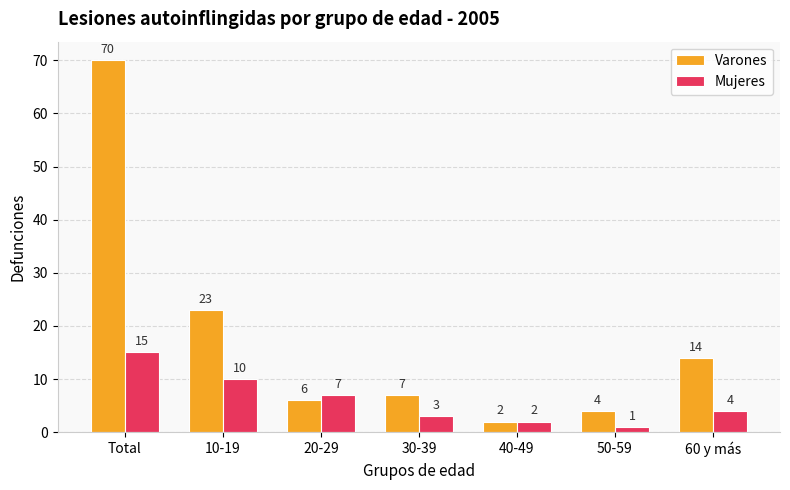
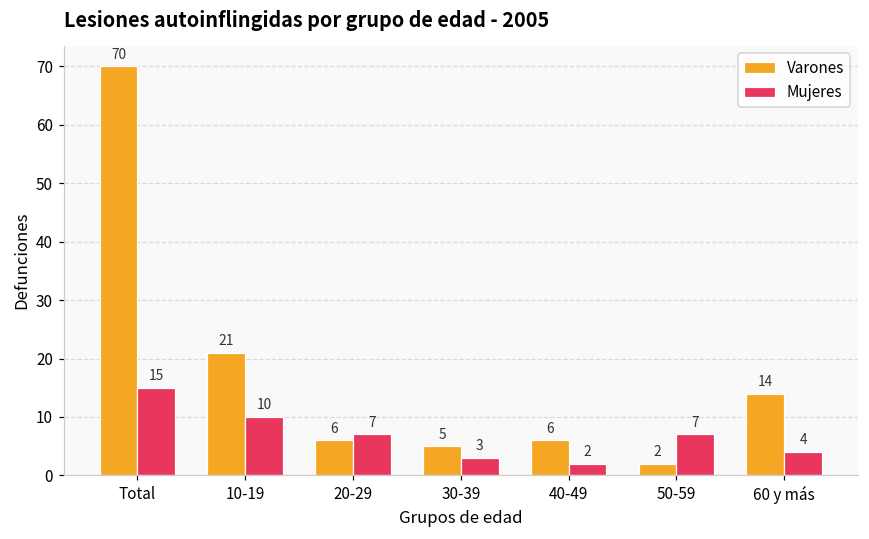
Varones, 10-19: 23 -> 21
Varones, 30-39: 7 -> 5
Varones, 40-49: 2 -> 6
Varones, 50-59: 4 -> 2
Mujeres, 50-59: 1 -> 7
